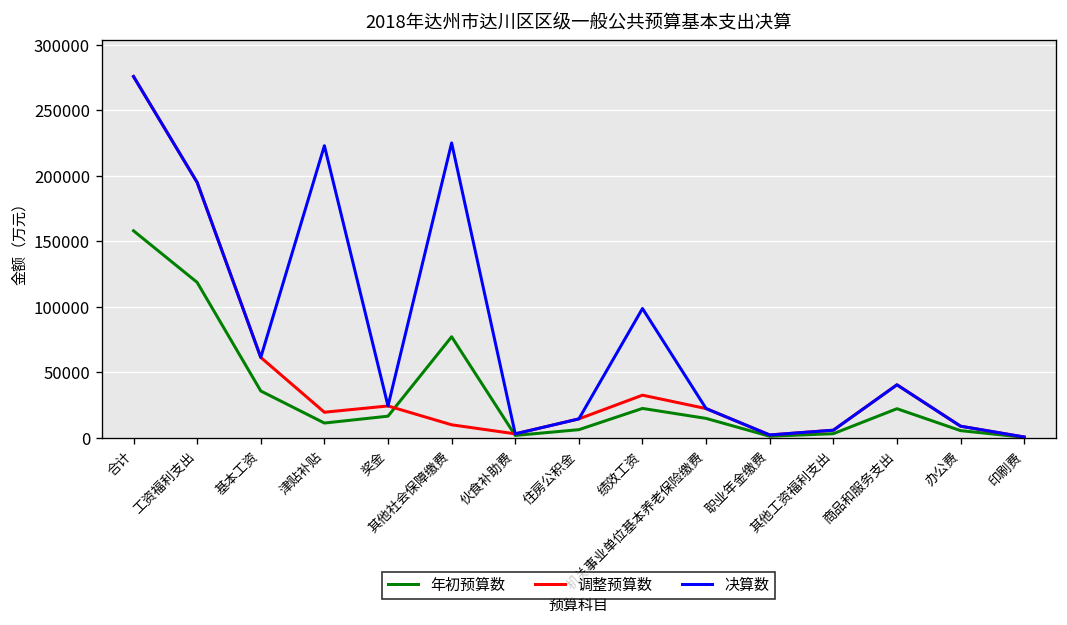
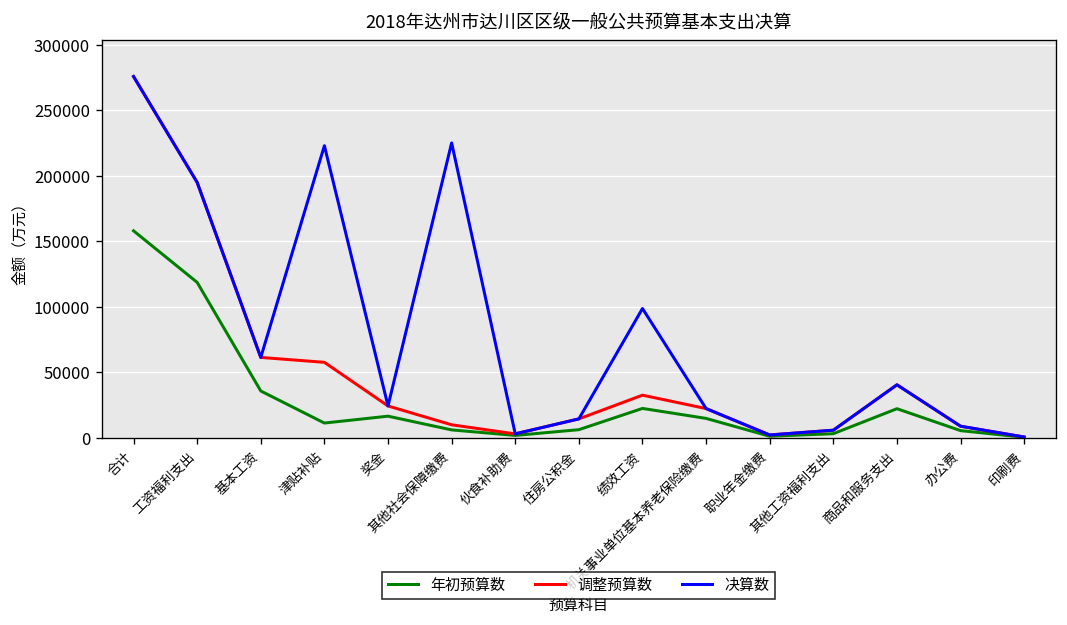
调整预算数, 津贴补贴: 19000 -> 58000
年初预算数, 其他社会保障缴费: 77000 -> 6000
